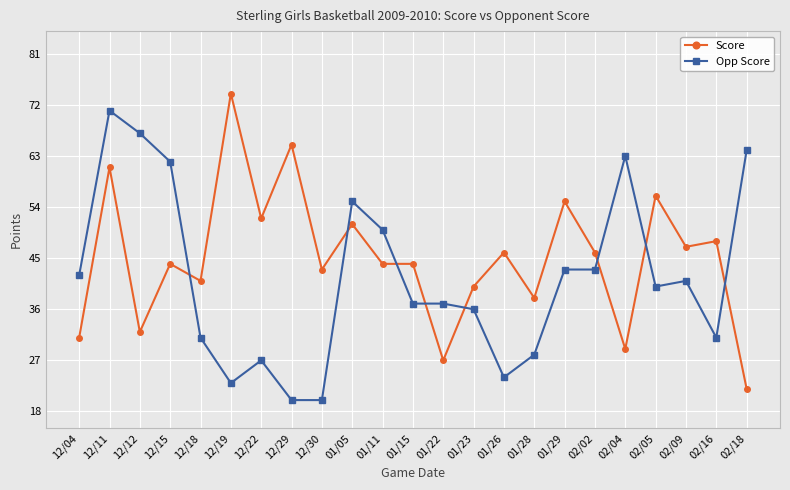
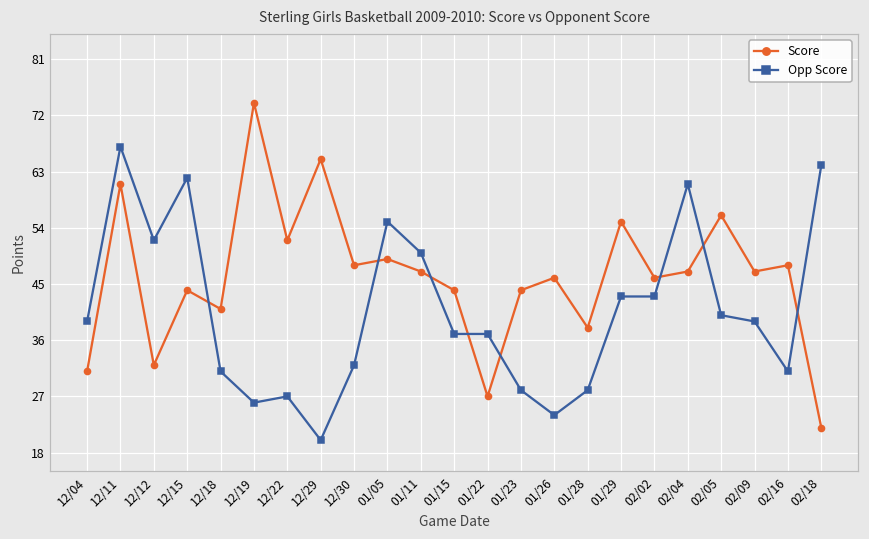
Opp Score, 12/04: 42 -> 39
Opp Score, 12/11: 71 -> 67
Opp Score, 12/12: 67 -> 52
Opp Score, 12/19: 23 -> 26
Score, 12/30: 43 -> 48
Opp Score, 12/30: 20 -> 32
Score, 01/05: 51 -> 49
Score, 01/11: 44 -> 47
Score, 01/23: 40 -> 44
Opp Score, 01/23: 36 -> 28
Score, 02/04: 29 -> 47
Opp Score, 02/04: 63 -> 61
Opp Score, 02/09: 41 -> 39
